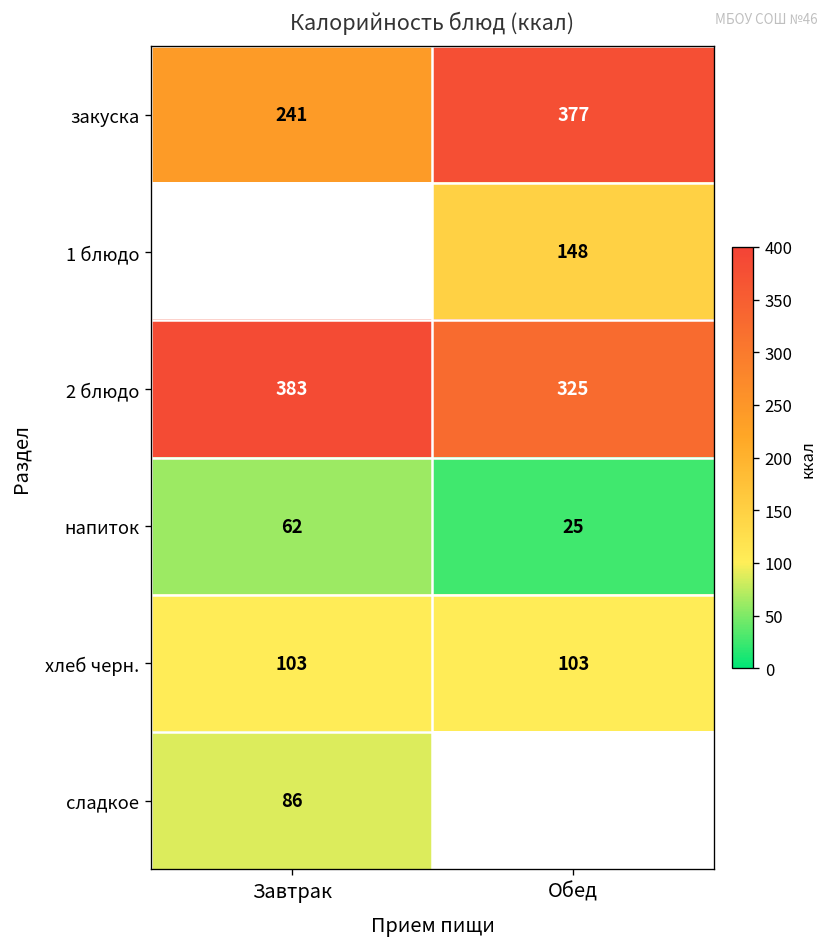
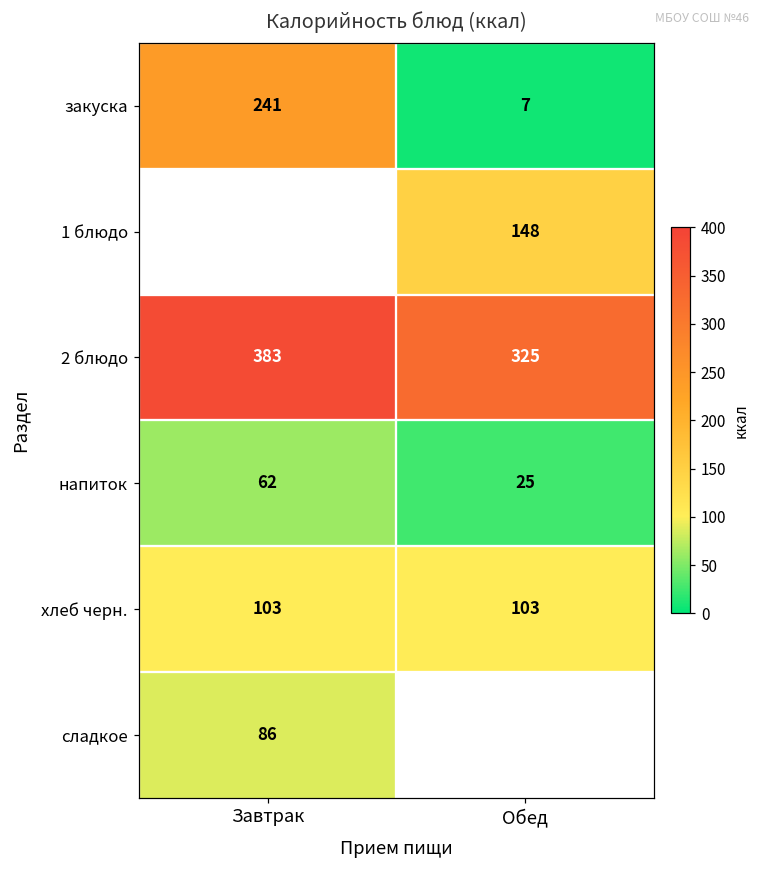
закуска, Обед: 377 -> 7
